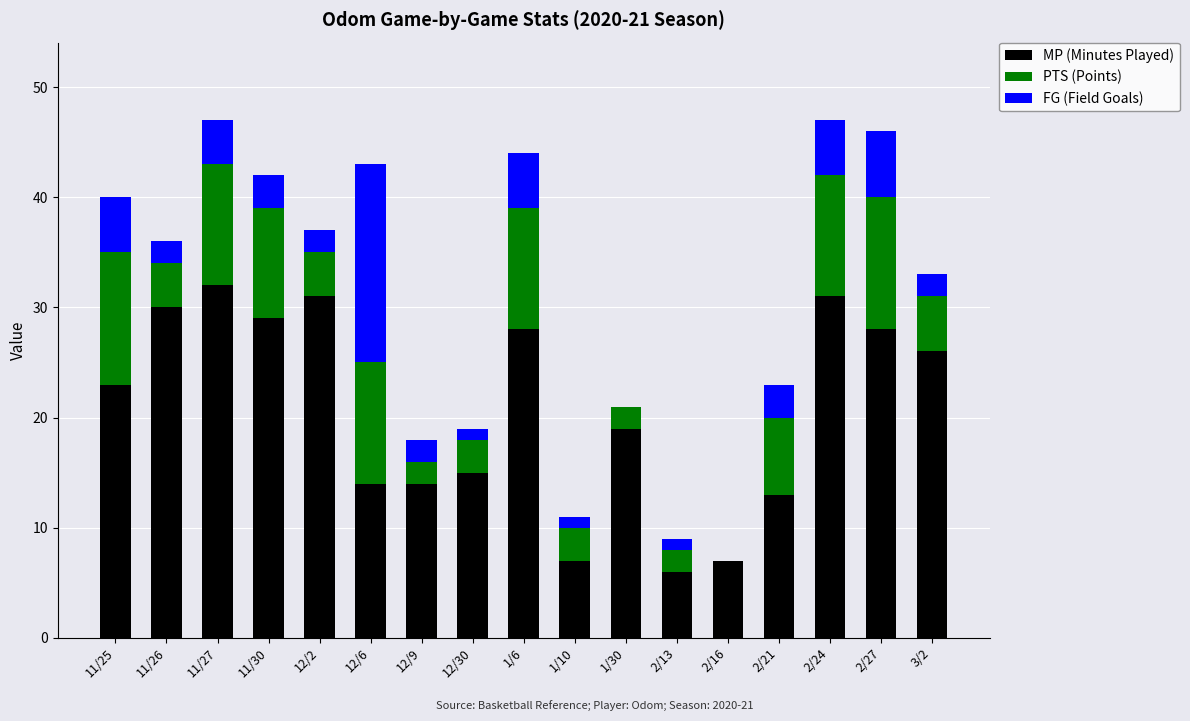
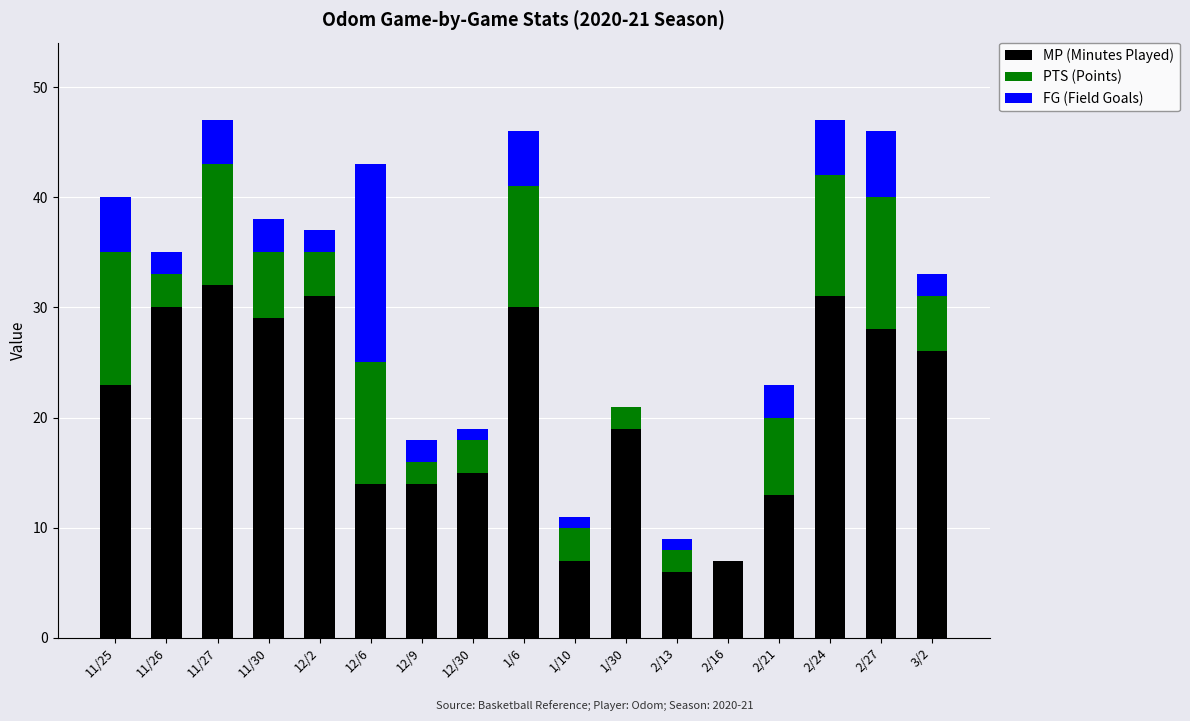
PTS (Points), 11/26: 4 -> 3
PTS (Points), 11/30: 10 -> 6
MP (Minutes Played), 1/6: 28 -> 30
